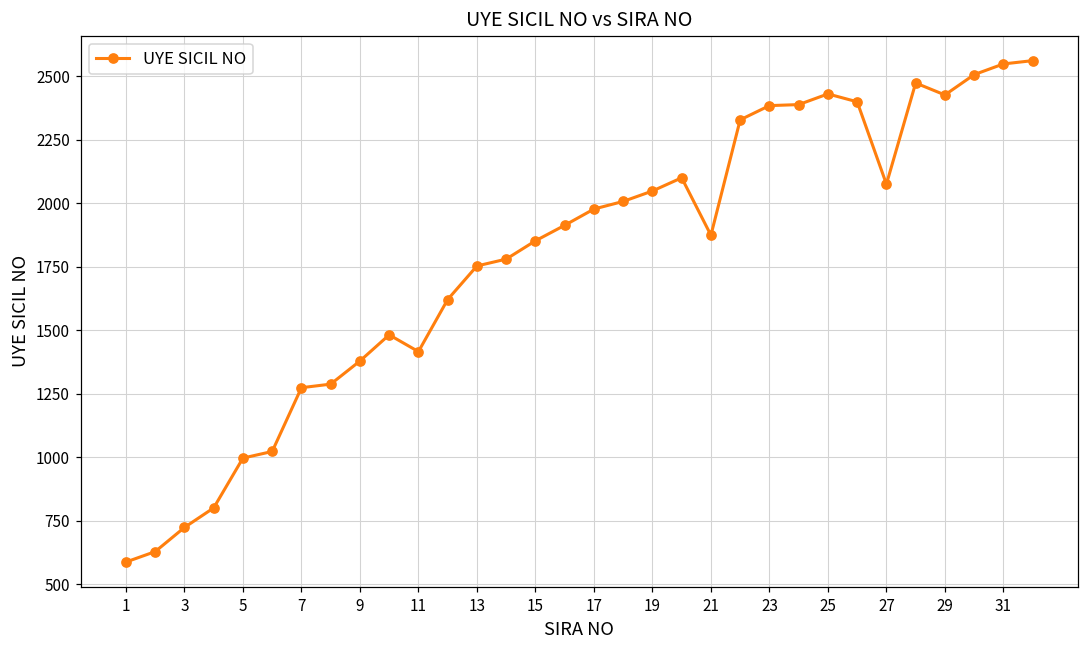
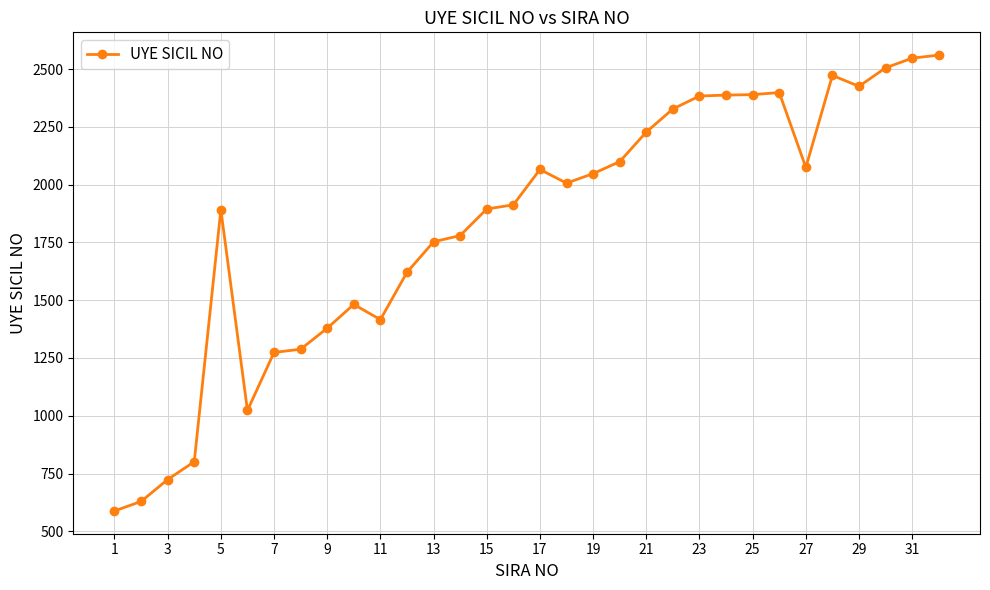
5: 1000 -> 1890
15: 1850 -> 1900
17: 1980 -> 2070
21: 1870 -> 2230
25: 2430 -> 2390
